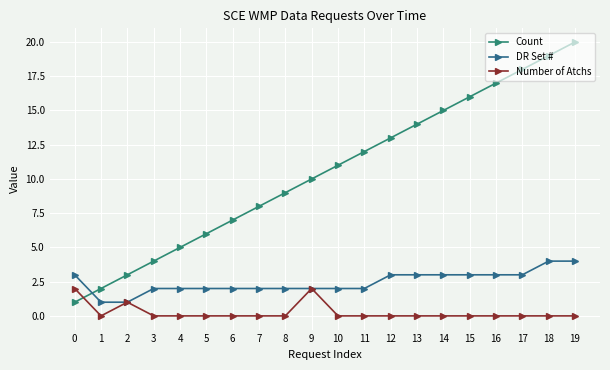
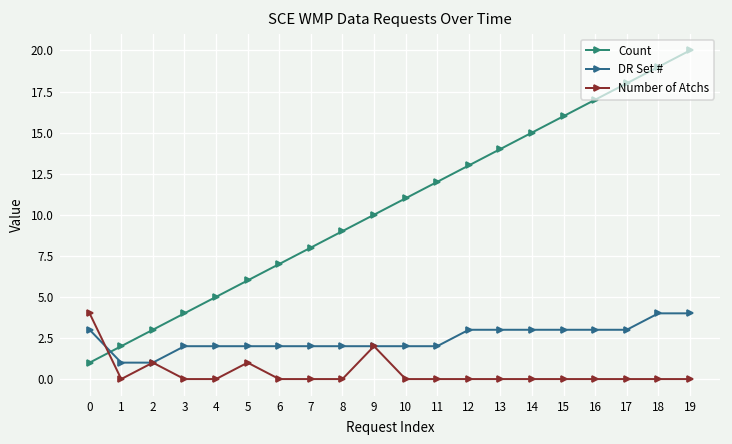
Number of Atchs, 0: 2 -> 4
Number of Atchs, 5: 0 -> 1
